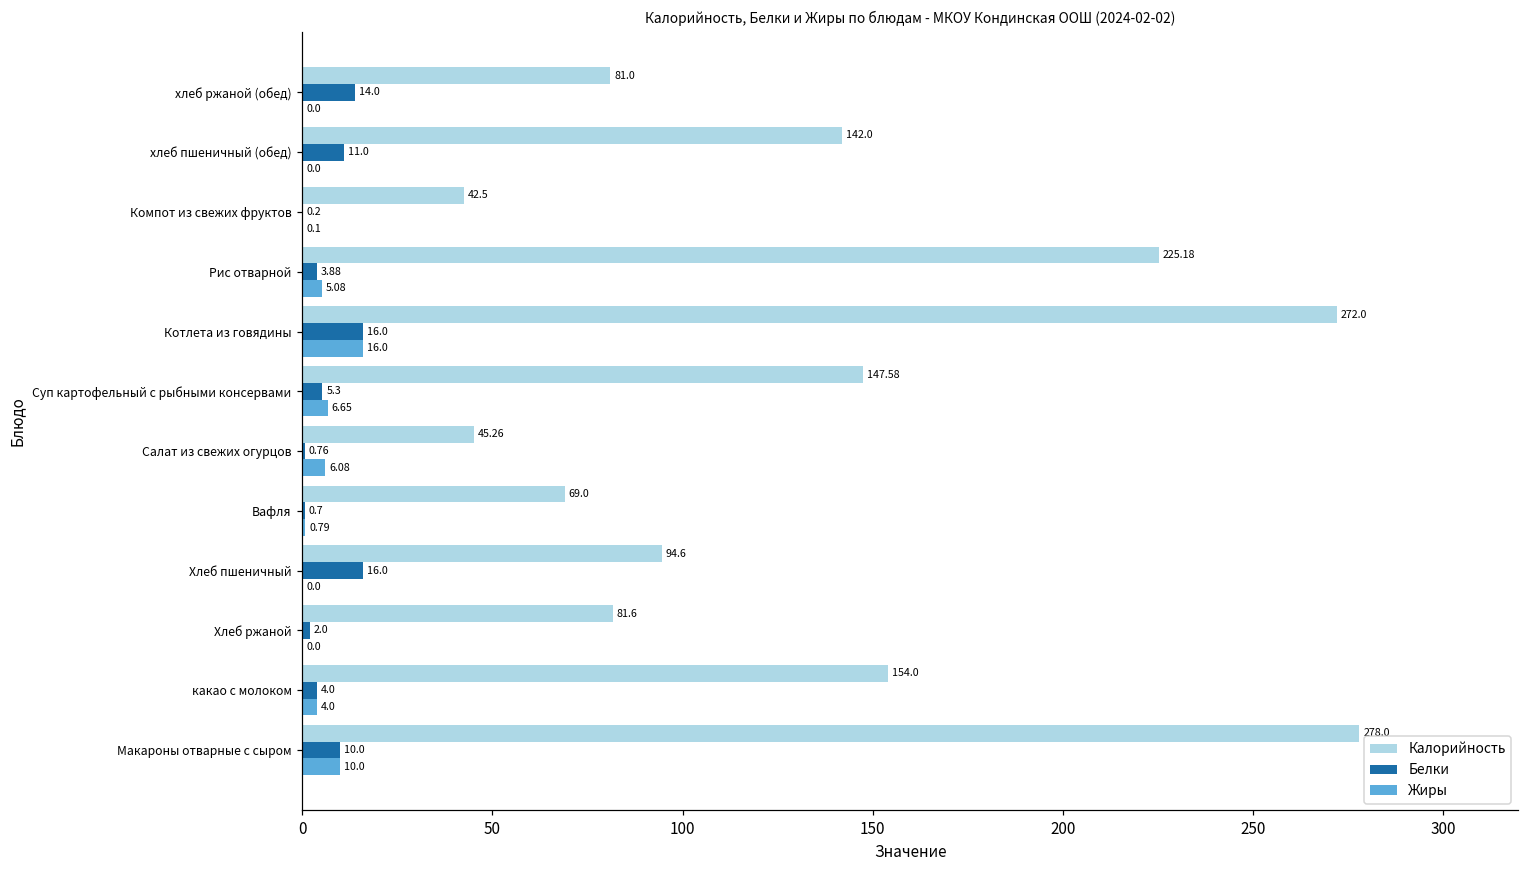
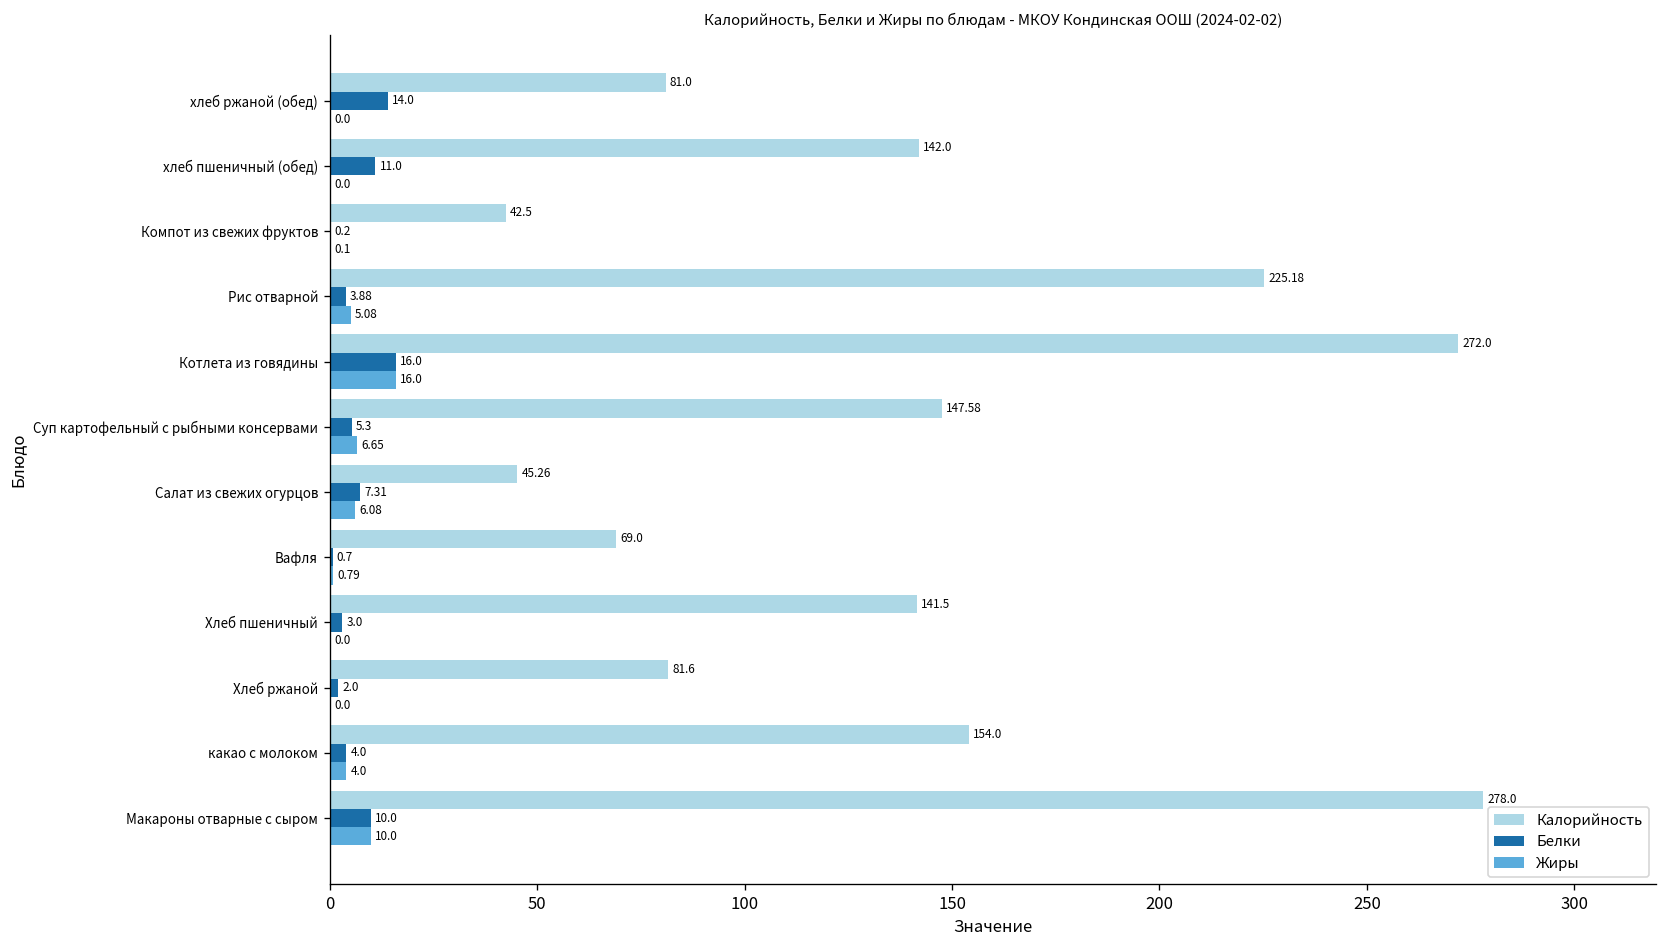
Белки, Салат из свежих огурцов: 0.76 -> 7.31
Калорийность, Хлеб пшеничный: 94.6 -> 141.5
Белки, Хлеб пшеничный: 16.0 -> 3.0
